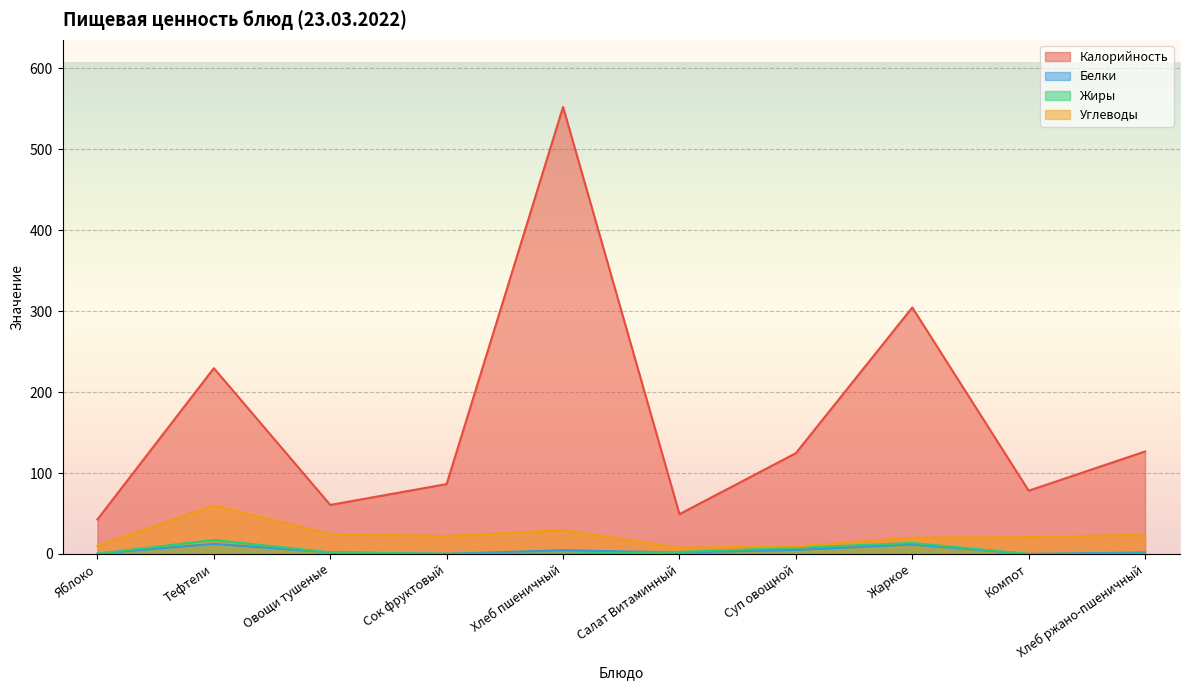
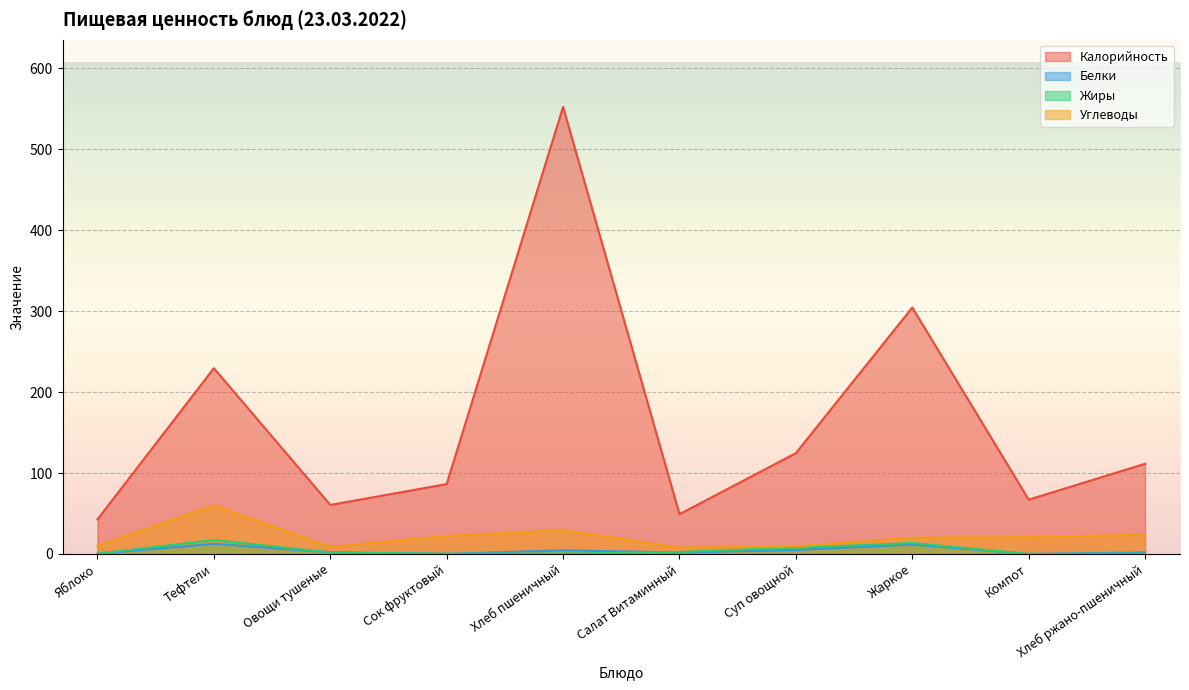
Углеводы, Овощи тушеные: 20 -> 10
Калорийность, Компот: 80 -> 70
Калорийность, Хлеб ржано-пшеничный: 130 -> 110
